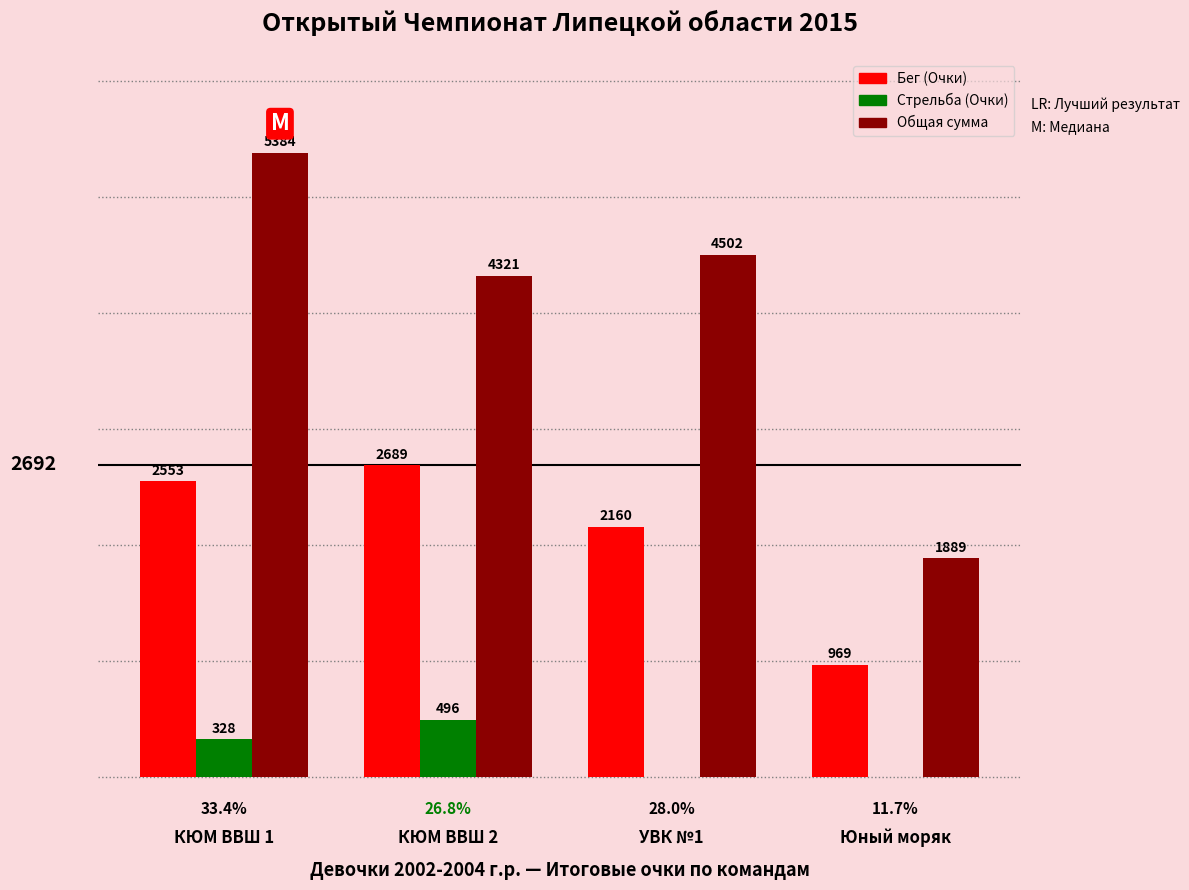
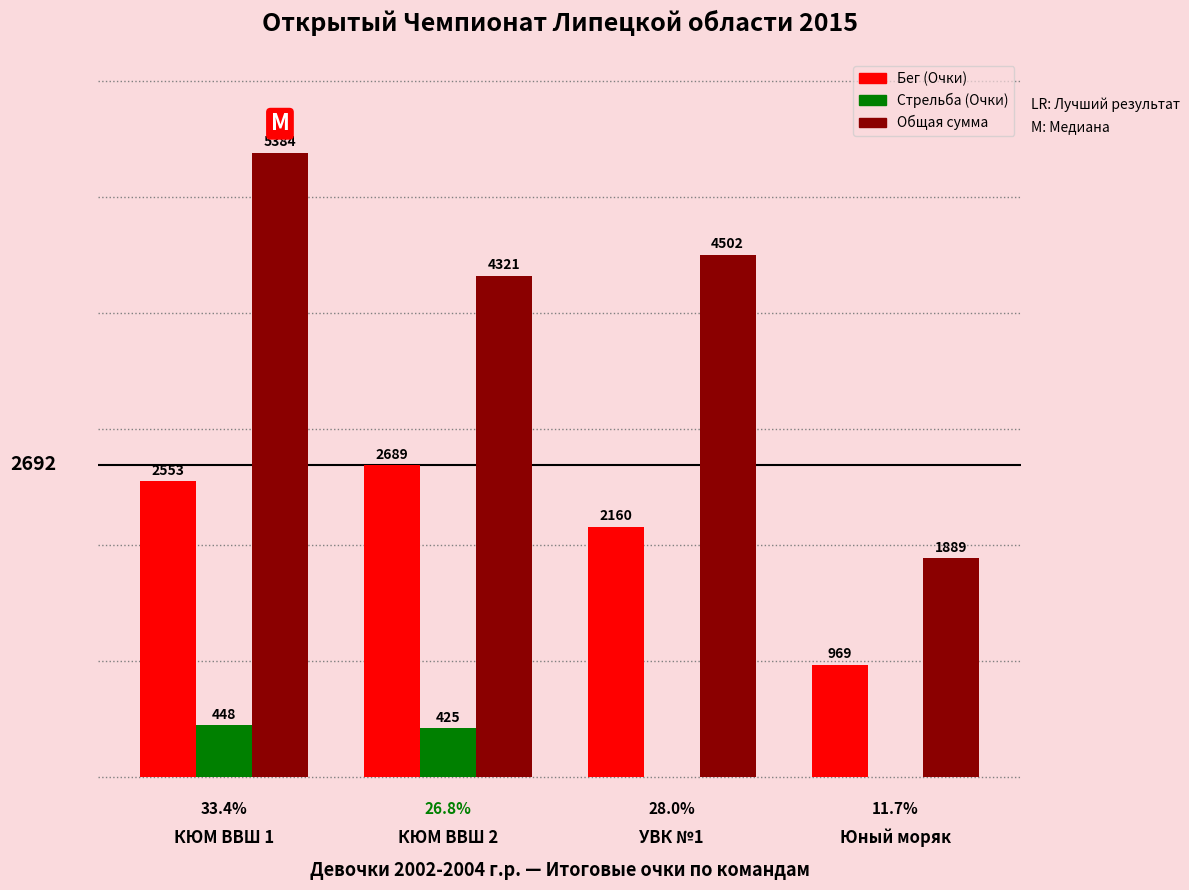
Стрельба (Очки), КЮМ ВВШ 1: 328 -> 448
Стрельба (Очки), КЮМ ВВШ 2: 496 -> 425
